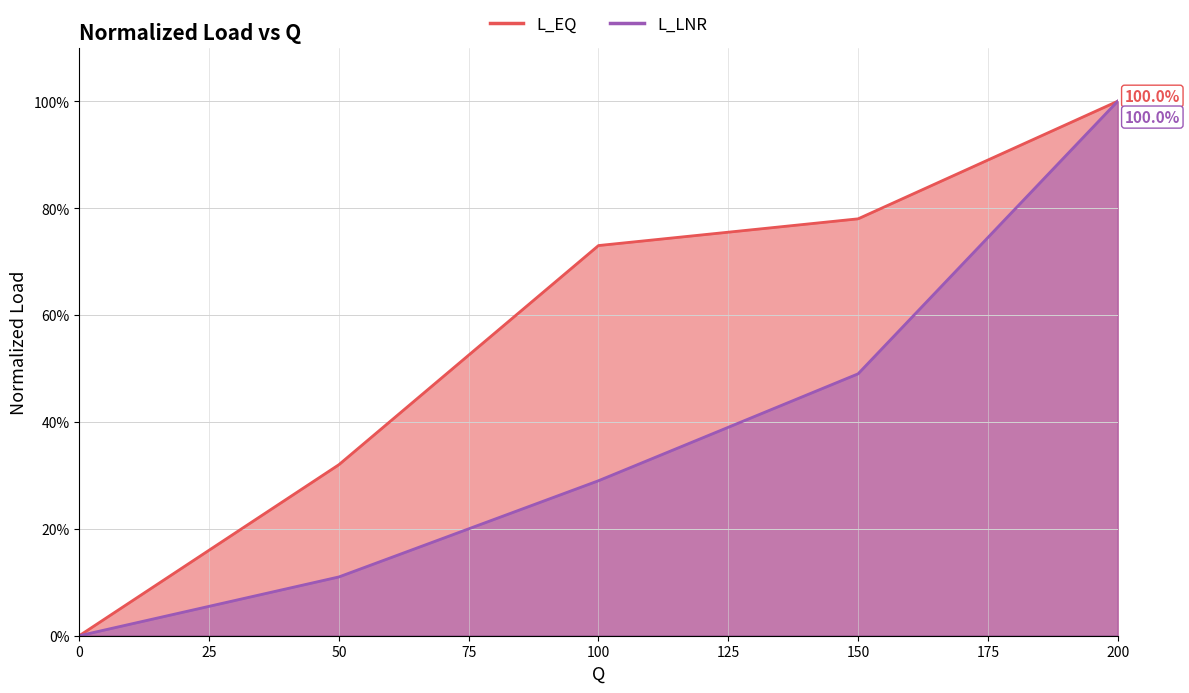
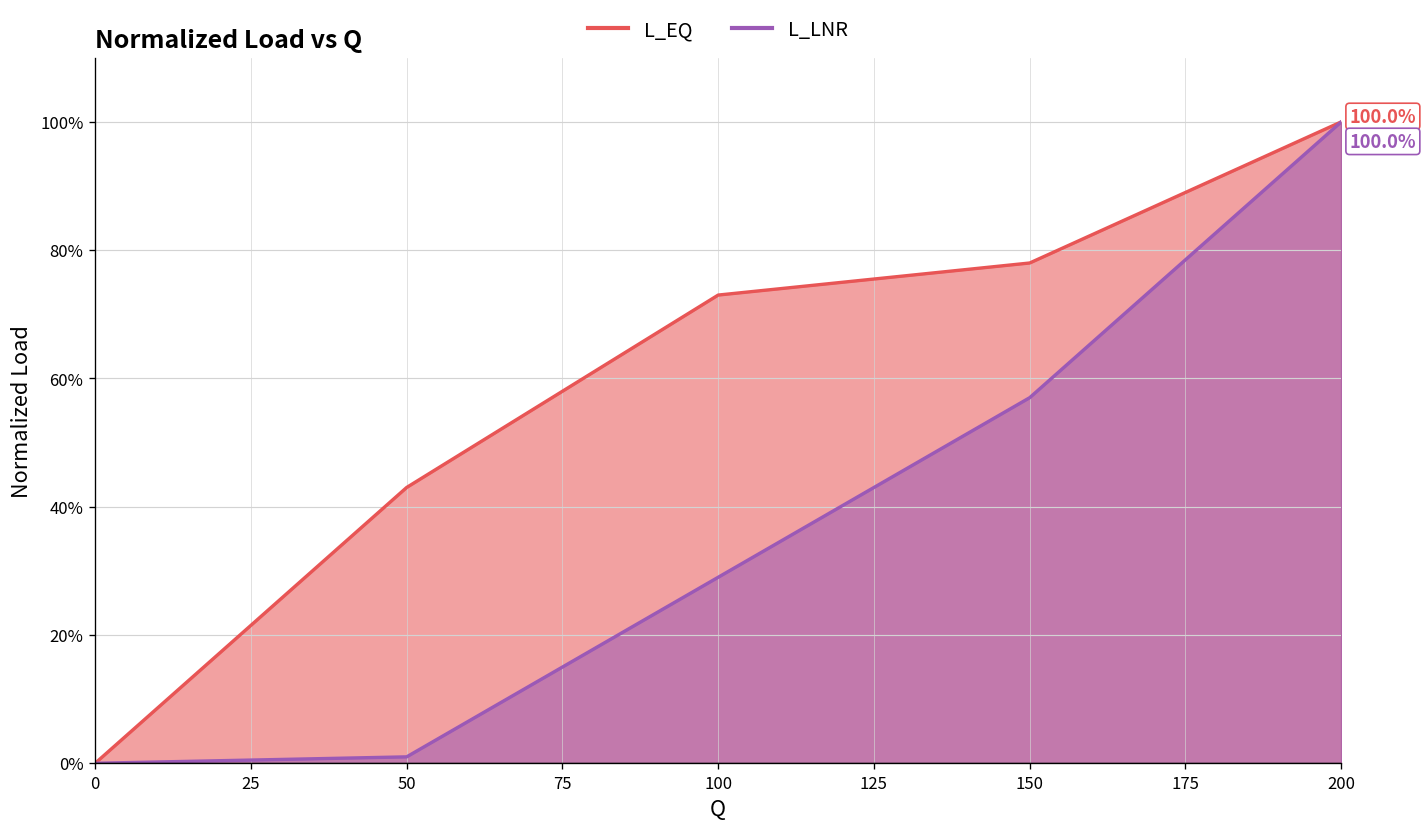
L_EQ, 50: 32% -> 43%
L_LNR, 50: 11% -> 1%
L_LNR, 150: 49% -> 57%
